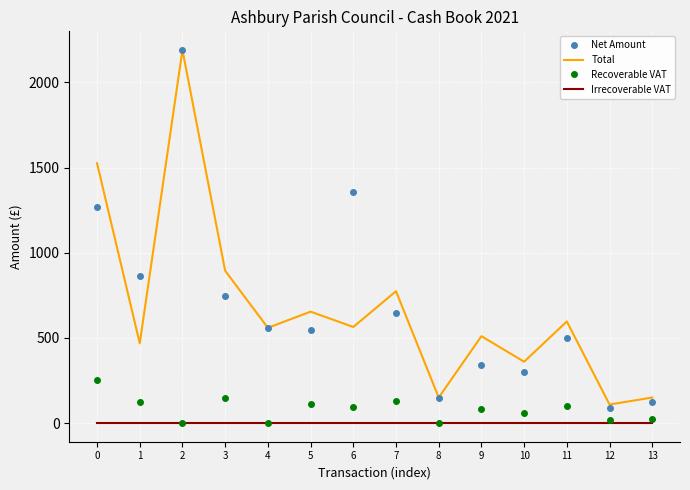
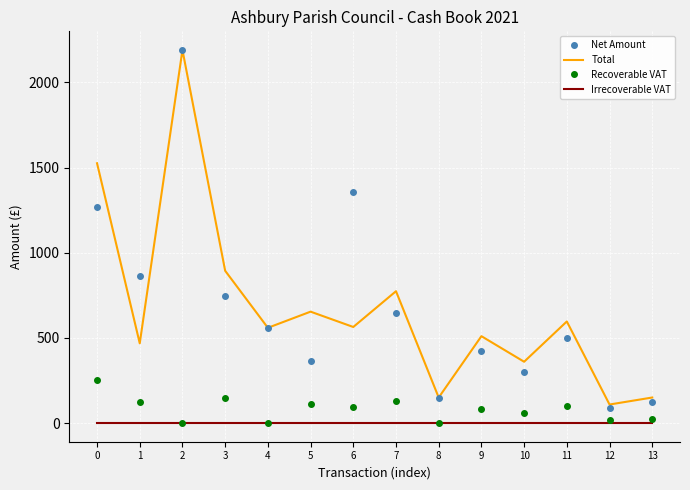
Net Amount, 5: 550 -> 360
Net Amount, 9: 340 -> 430
